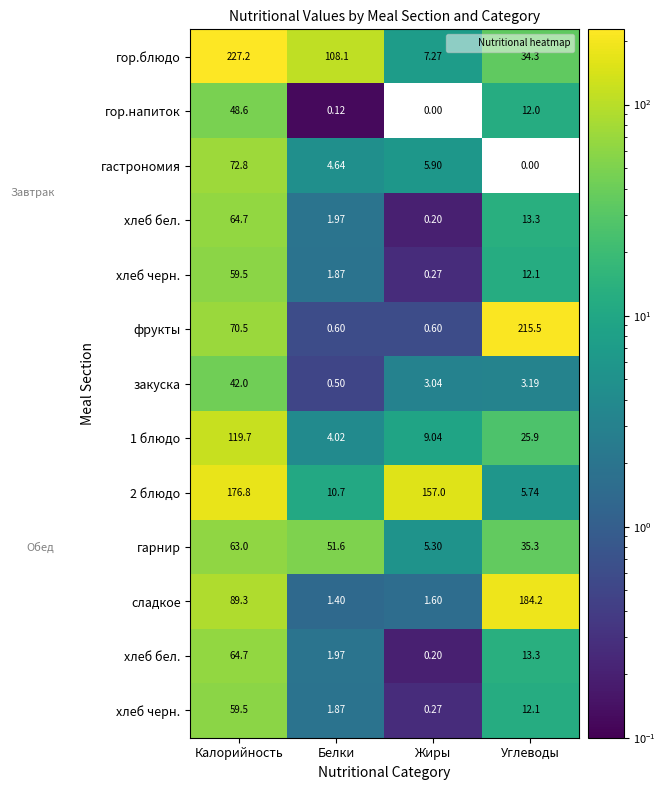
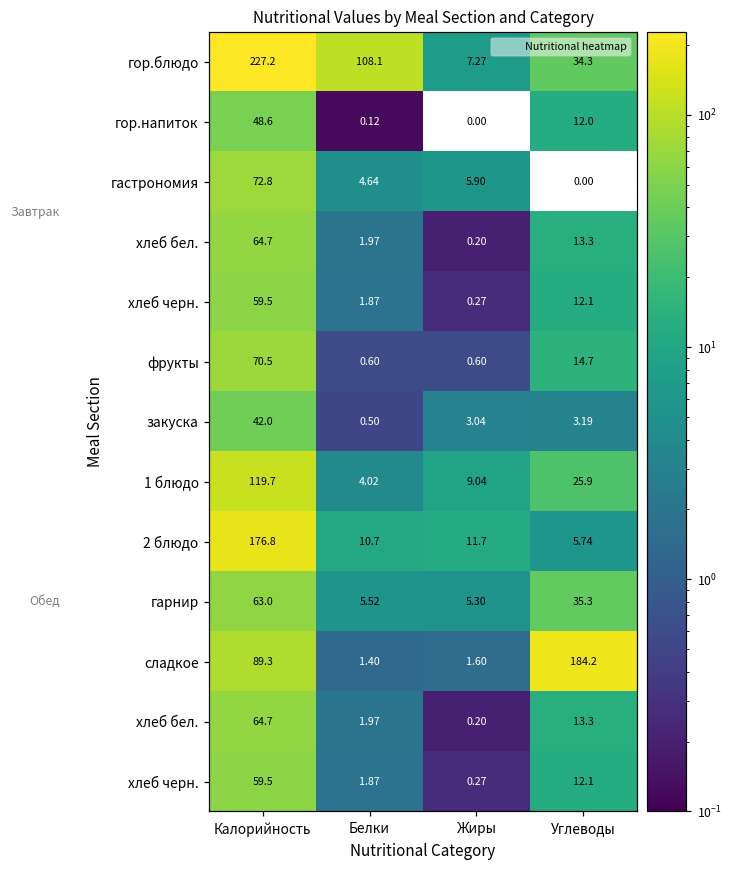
фрукты, Углеводы: 215.5 -> 14.7
2 блюдо, Жиры: 157.0 -> 11.7
гарнир, Белки: 51.6 -> 5.52
